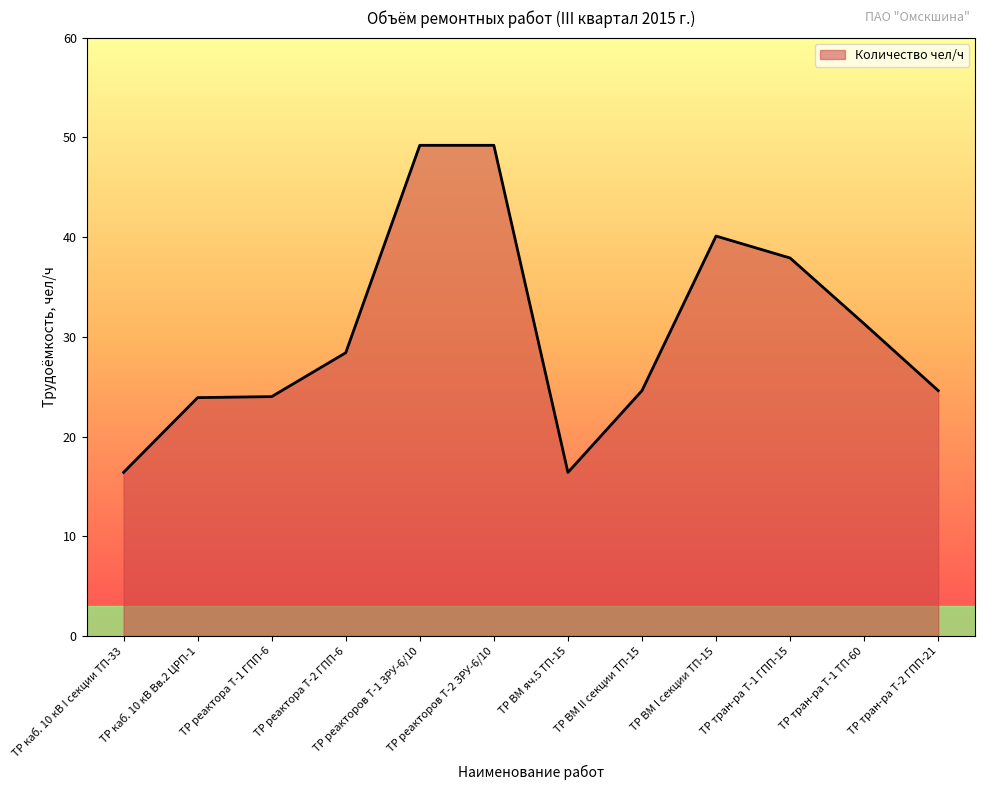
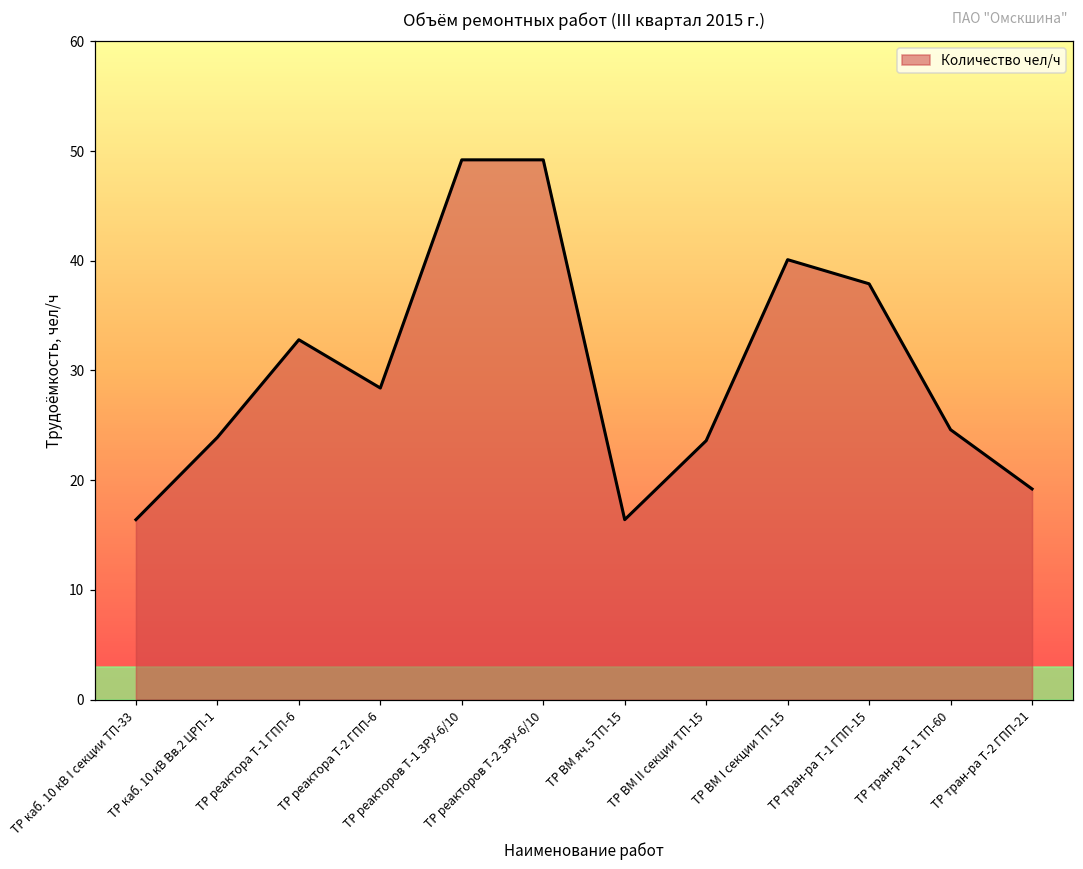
ТР реактора Т-1 ГПП-6: 24 -> 33
ТР ВМ II секции ТП-15: 25 -> 24
ТР тран-ра Т-1 ТП-60: 31 -> 25
ТР тран-ра Т-2 ГПП-21: 25 -> 19
